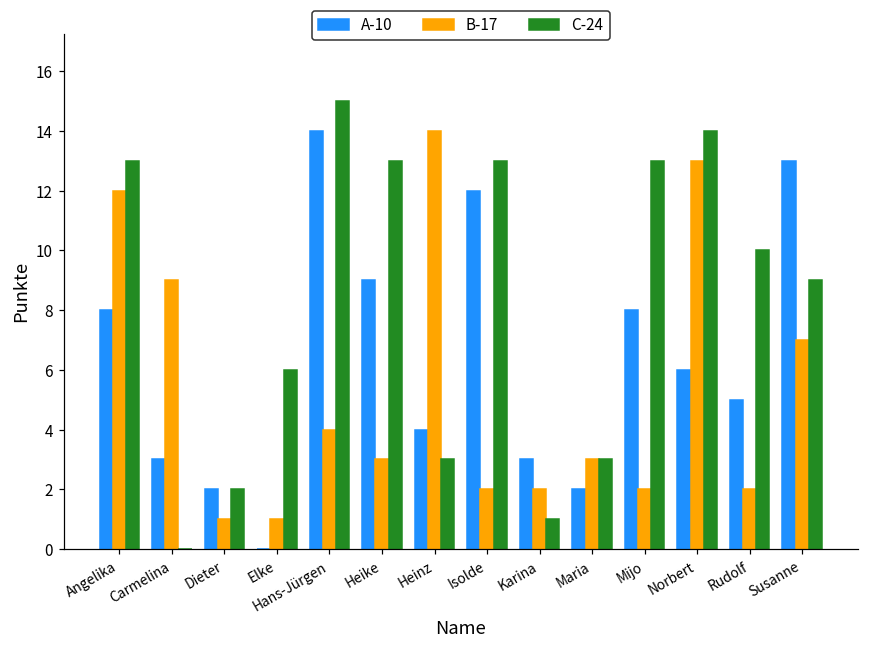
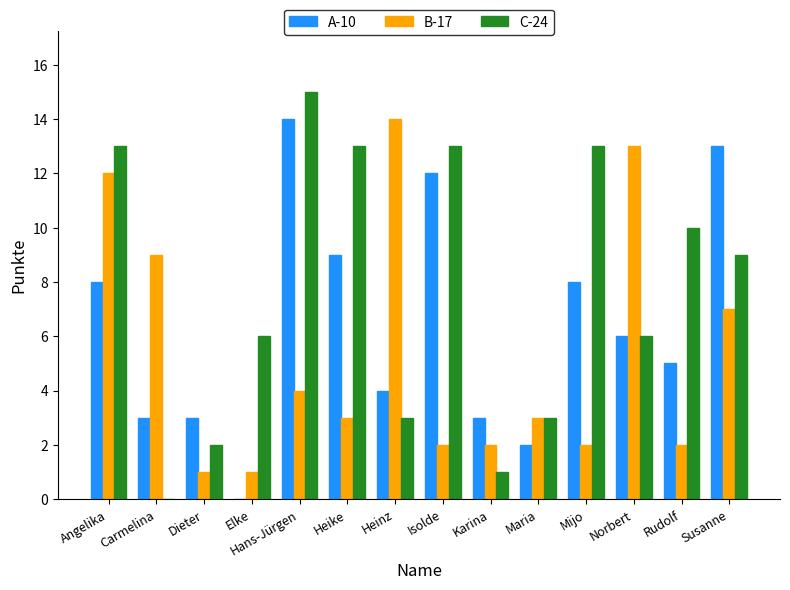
A-10, Dieter: 2 -> 3
C-24, Norbert: 14 -> 6
